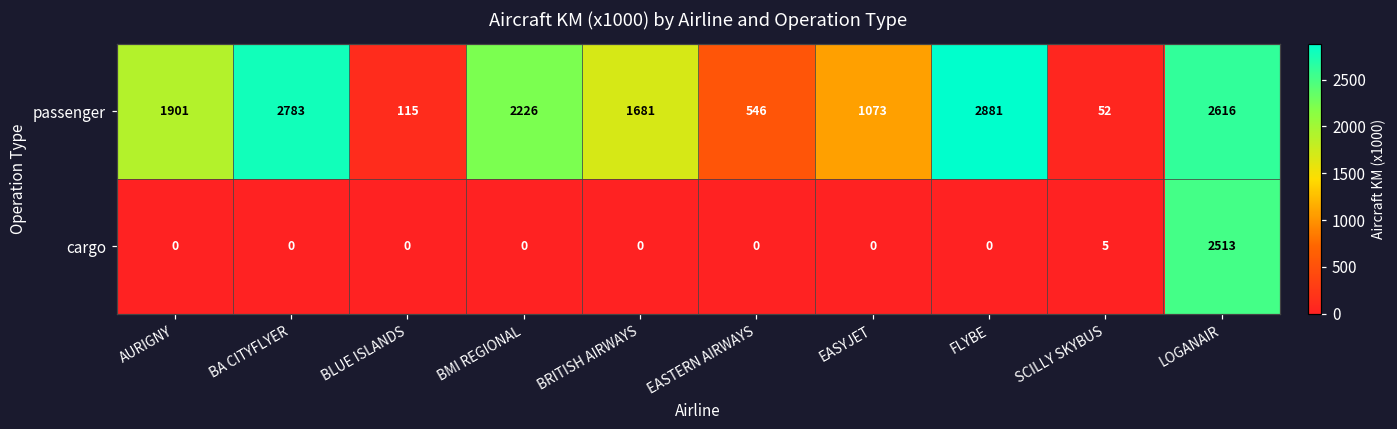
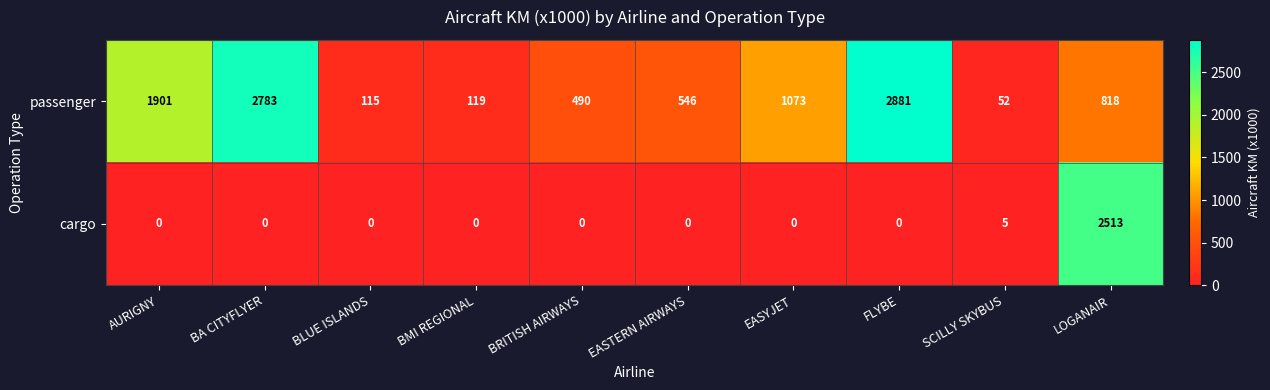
passenger, BMI REGIONAL: 2226 -> 119
passenger, BRITISH AIRWAYS: 1681 -> 490
passenger, LOGANAIR: 2616 -> 818
